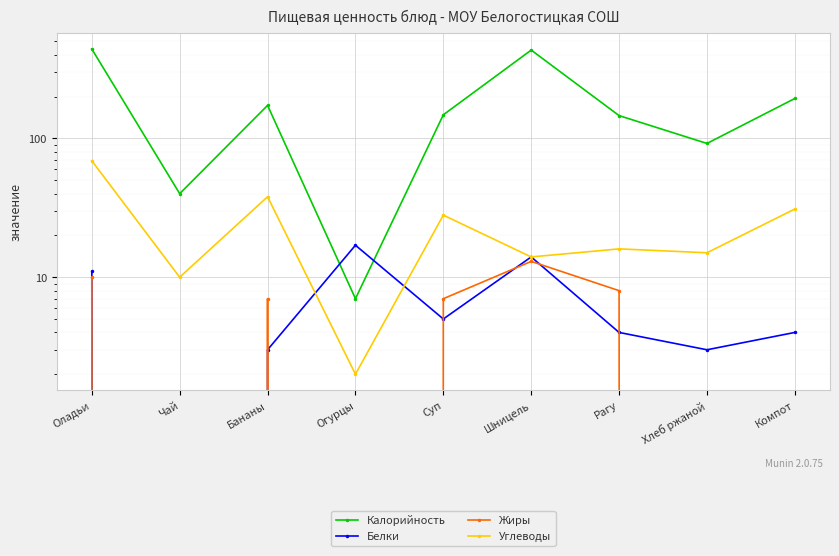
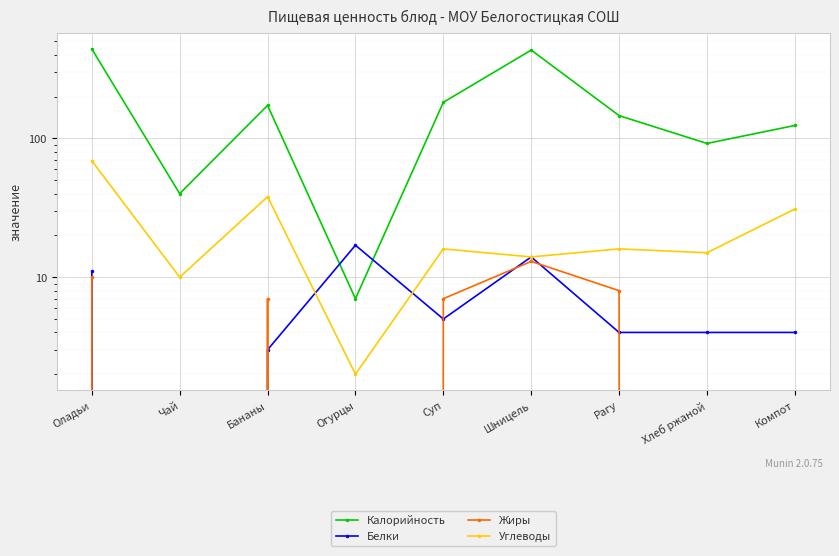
Калорийность, Суп: 150 -> 180
Углеводы, Суп: 28 -> 16
Белки, Хлеб ржаной: 3 -> 4
Калорийность, Компот: 190 -> 120
